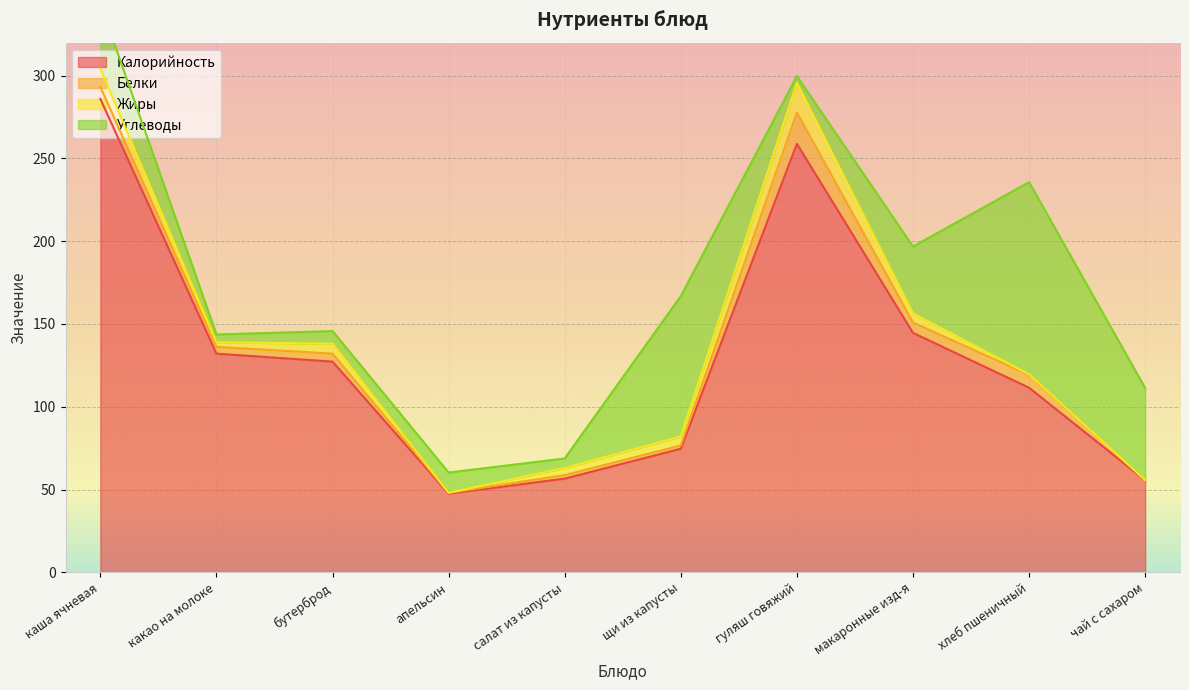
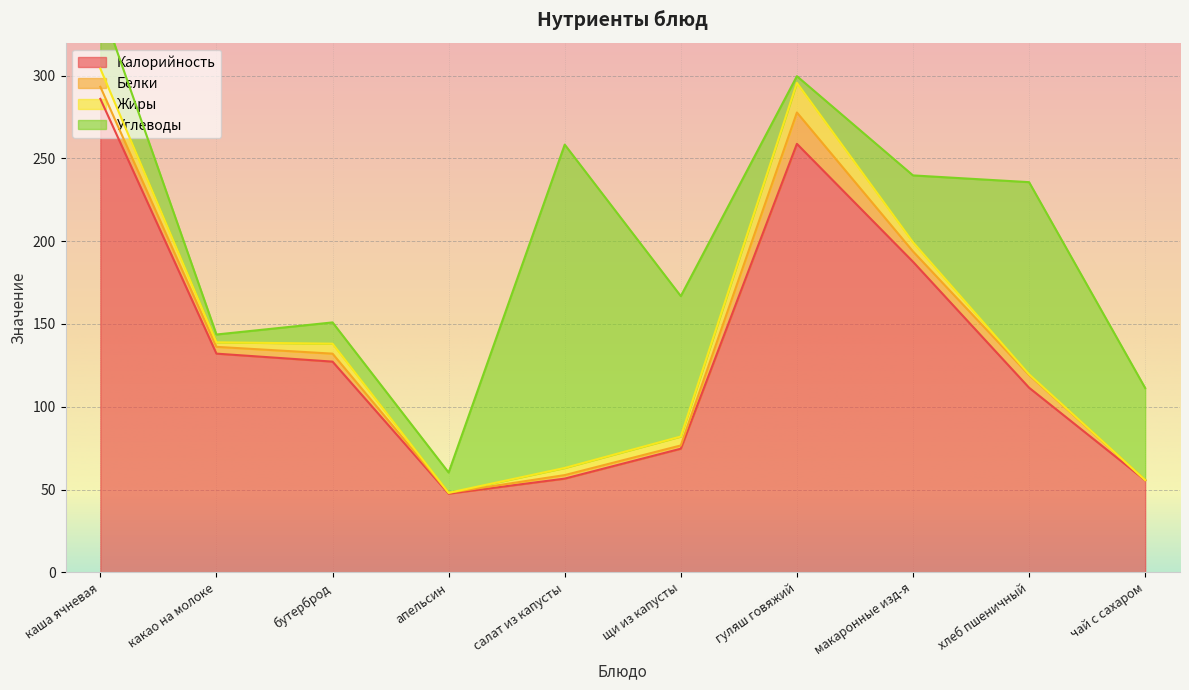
Углеводы, бутерброд: 8 -> 13
Углеводы, салат из капусты: 6 -> 195
Калорийность, макаронные изд-я: 145 -> 188
